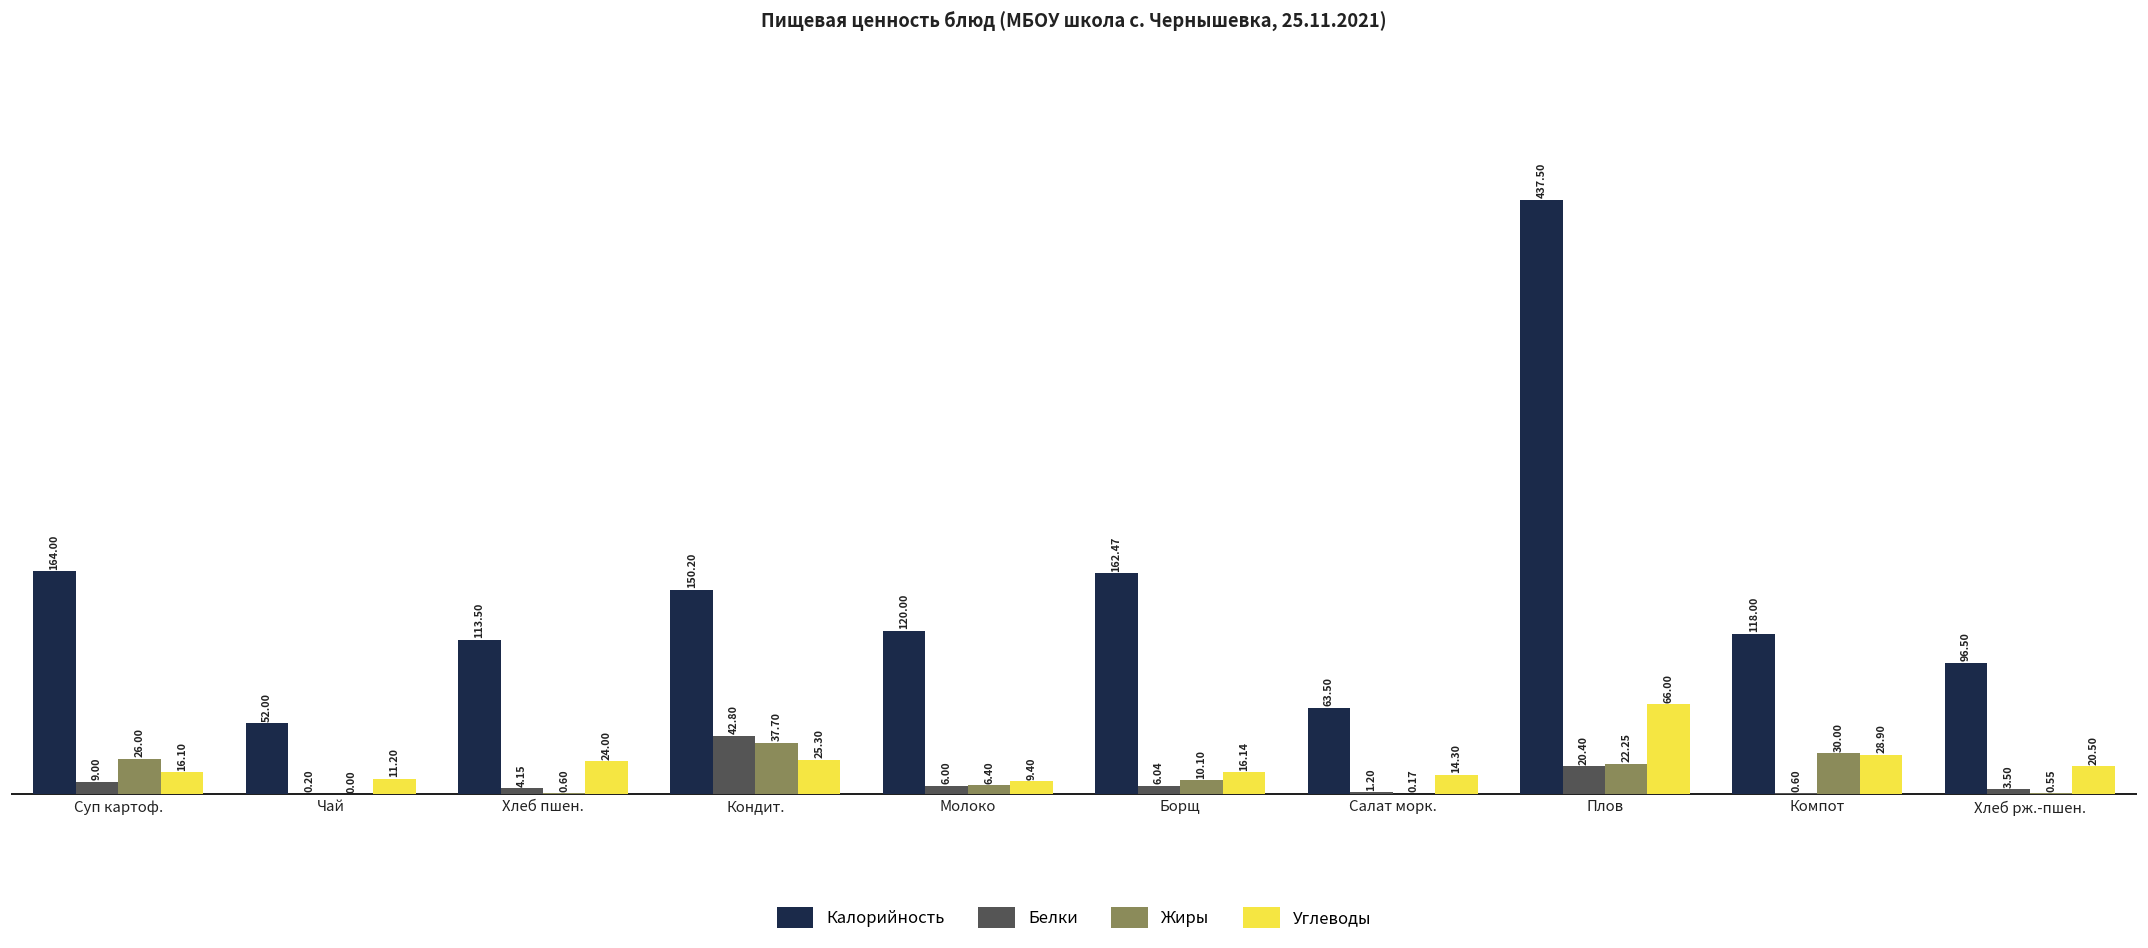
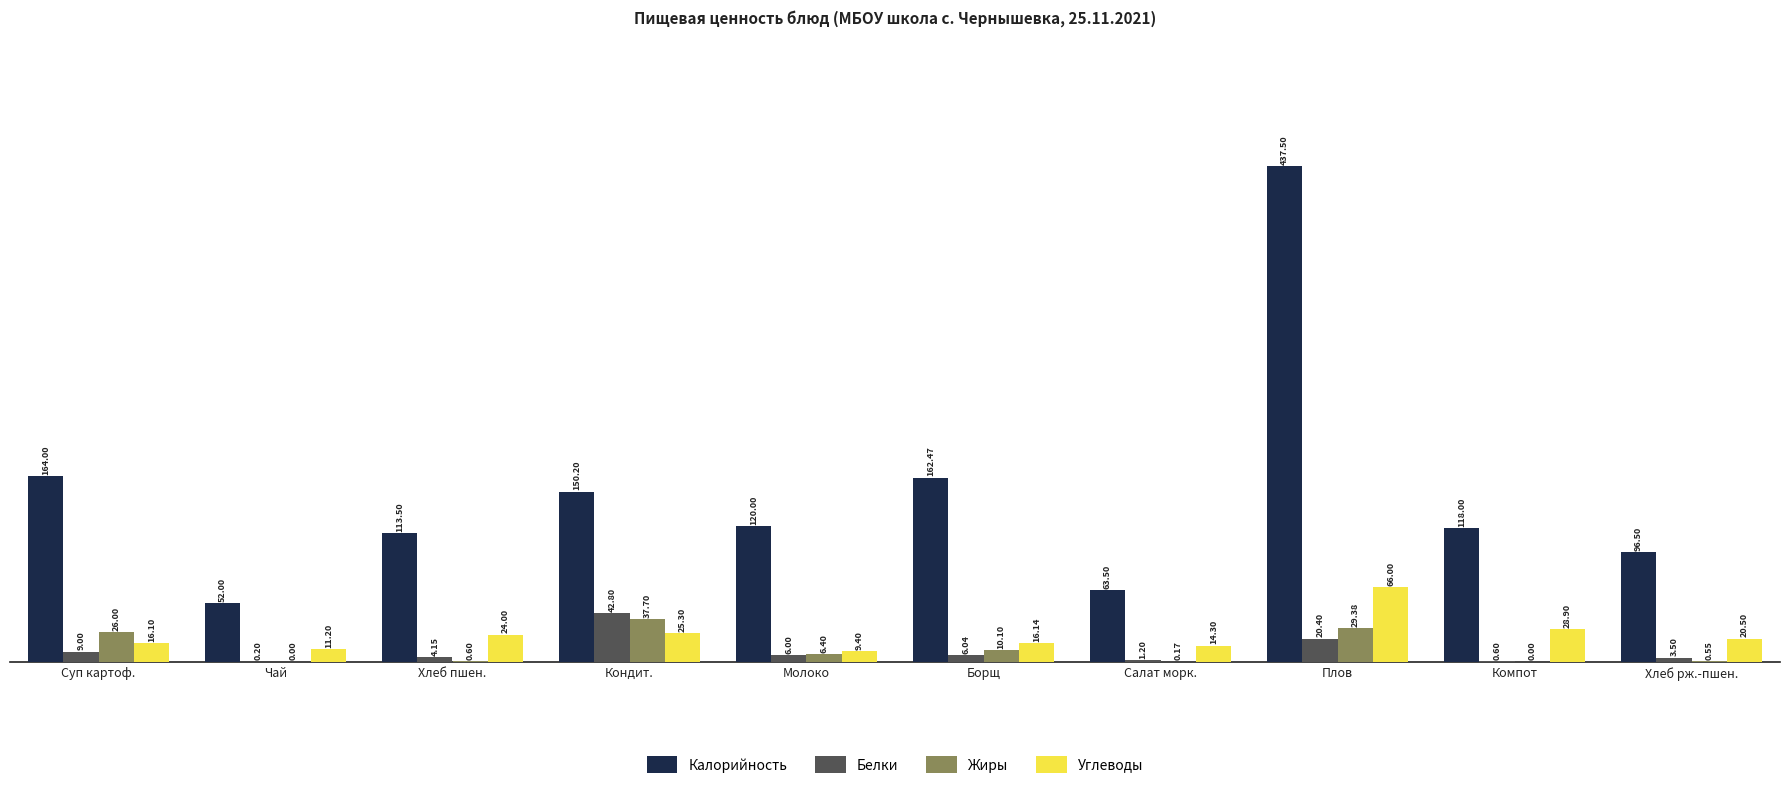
Жиры, Плов: 22.25 -> 29.38
Жиры, Компот: 30.00 -> 0.00
